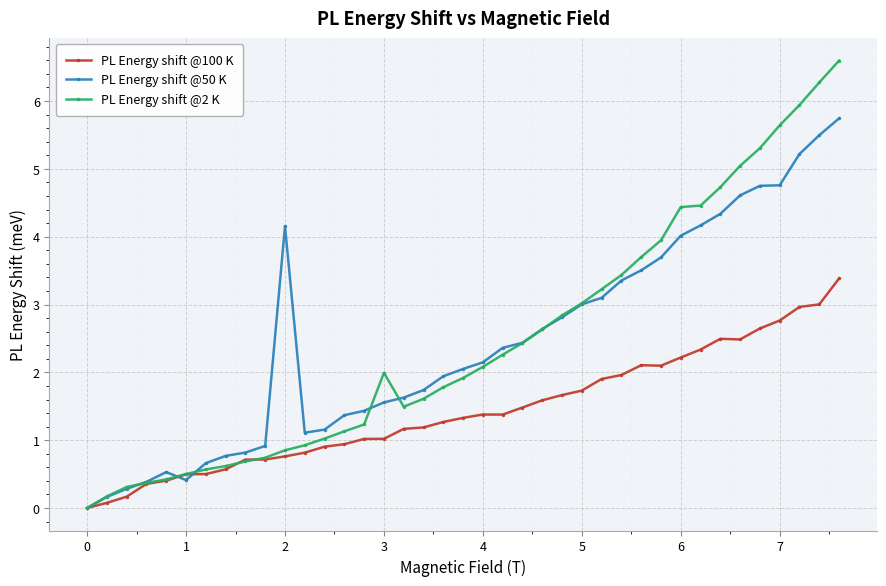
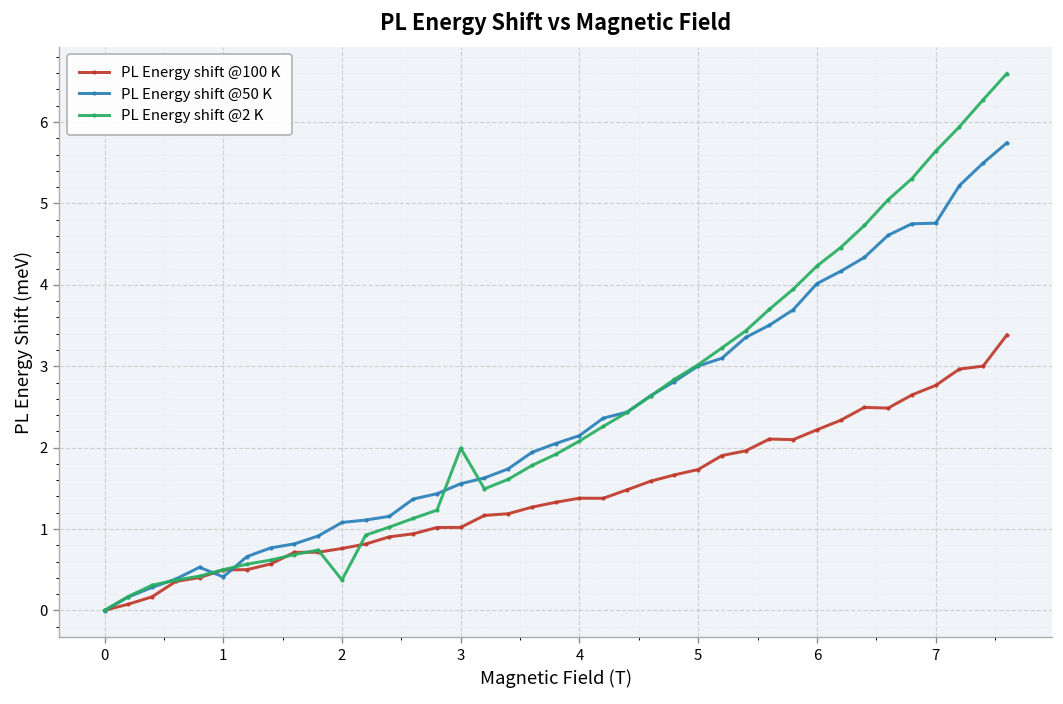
PL Energy shift @50 K, 2: 4.2 -> 1.1
PL Energy shift @2 K, 2: 0.9 -> 0.4
PL Energy shift @2 K, 6: 4.4 -> 4.2
